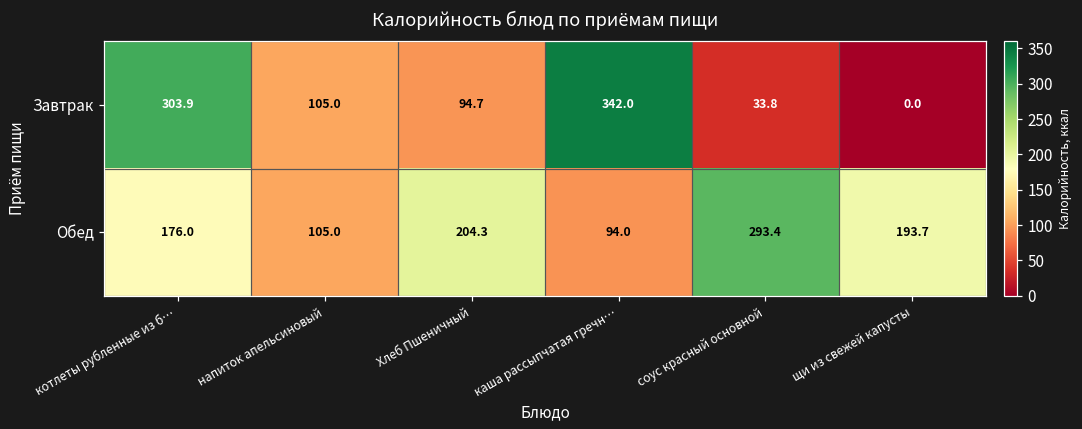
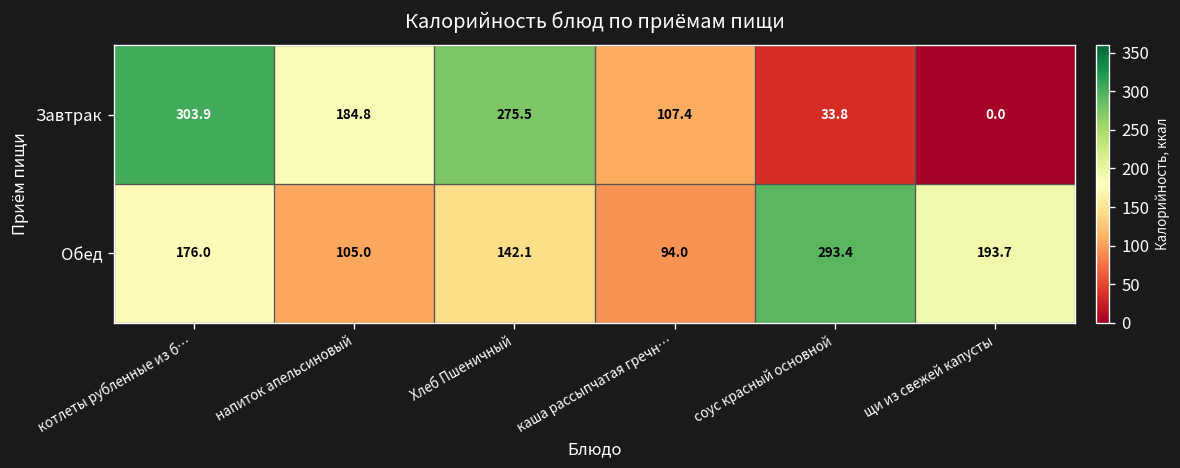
Завтрак, напиток апельсиновый: 105.0 -> 184.8
Завтрак, Хлеб Пшеничный: 94.7 -> 275.5
Завтрак, каша рассыпчатая гречн…: 342.0 -> 107.4
Обед, Хлеб Пшеничный: 204.3 -> 142.1
